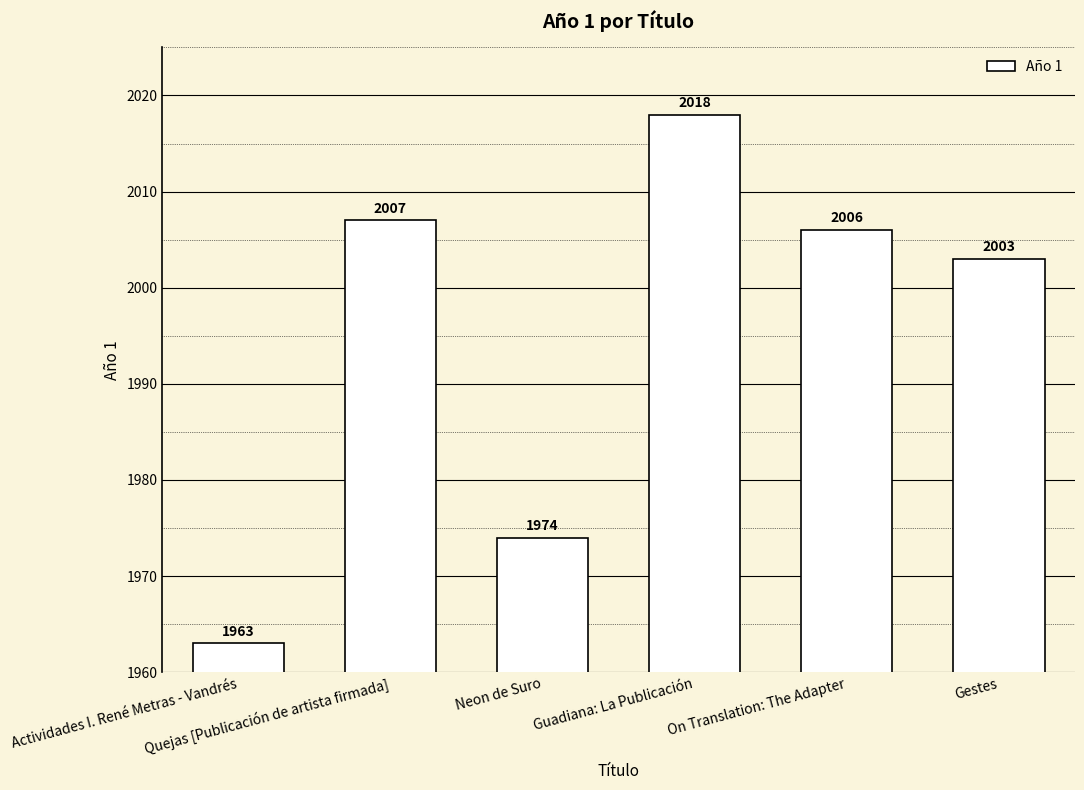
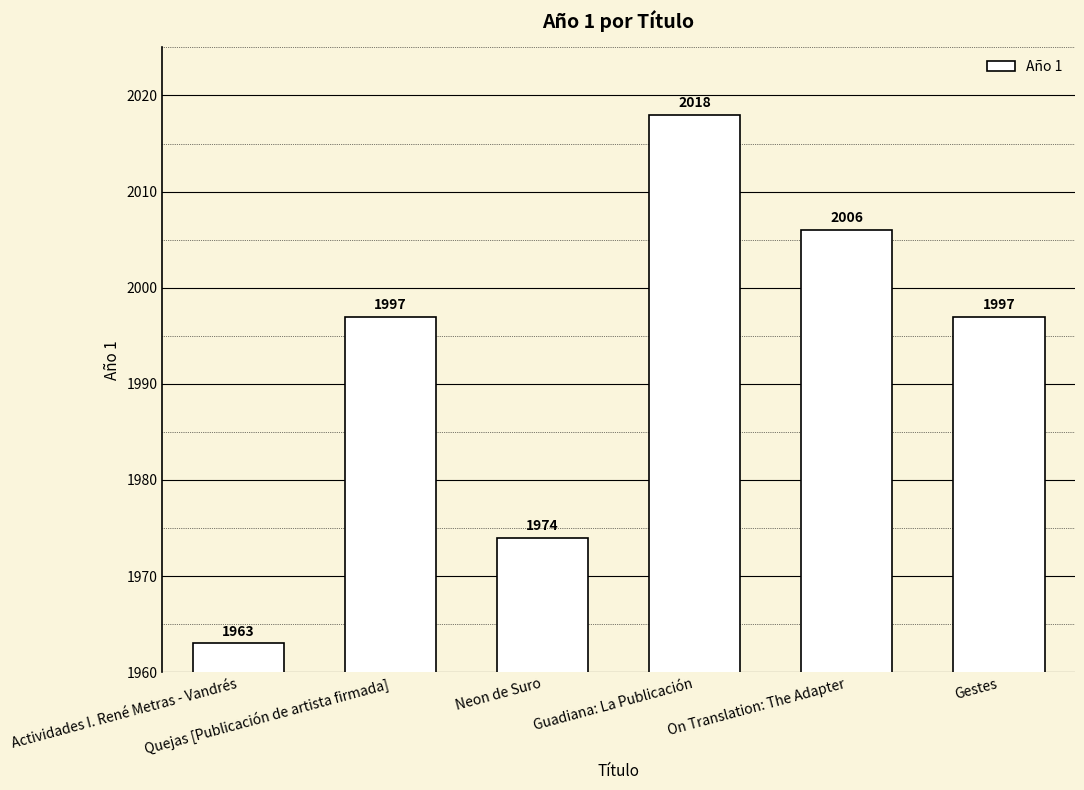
Quejas [Publicación de artista firmada]: 2007 -> 1997
Gestes: 2003 -> 1997
